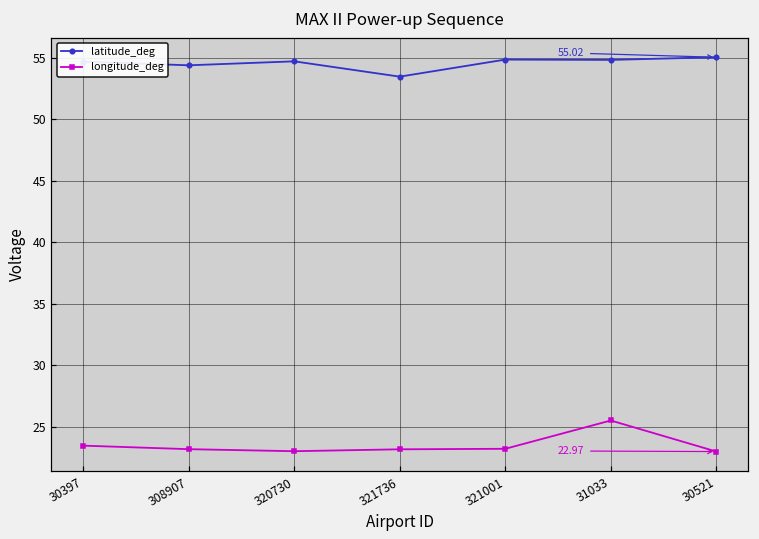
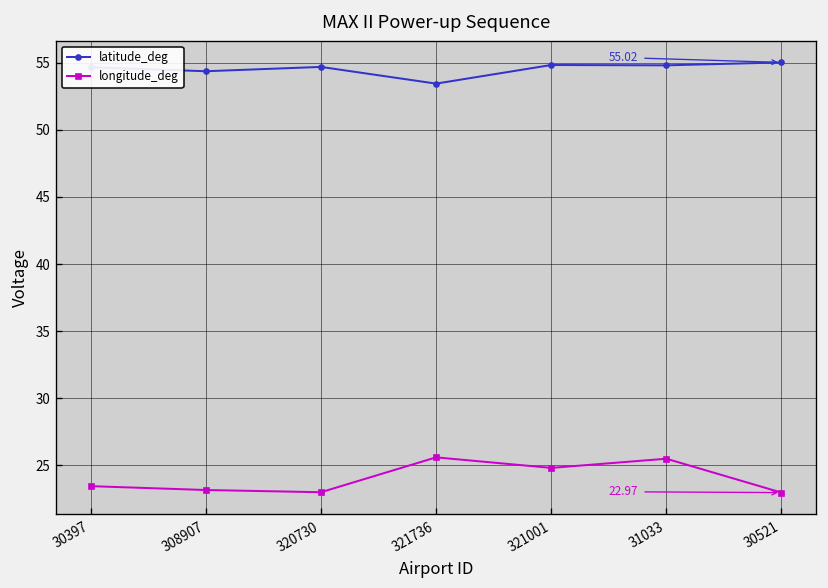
longitude_deg, 321736: 23.2 -> 25.6
longitude_deg, 321001: 23.2 -> 24.8
